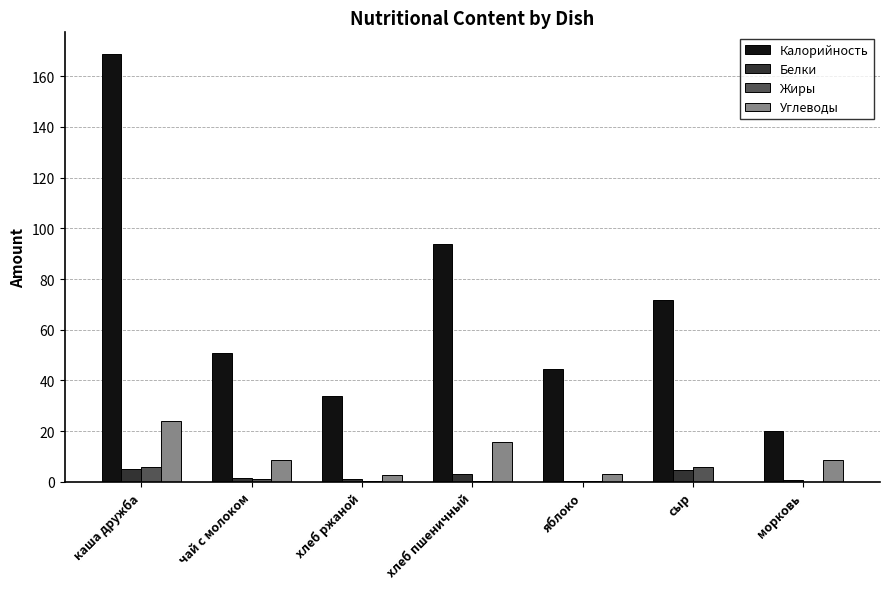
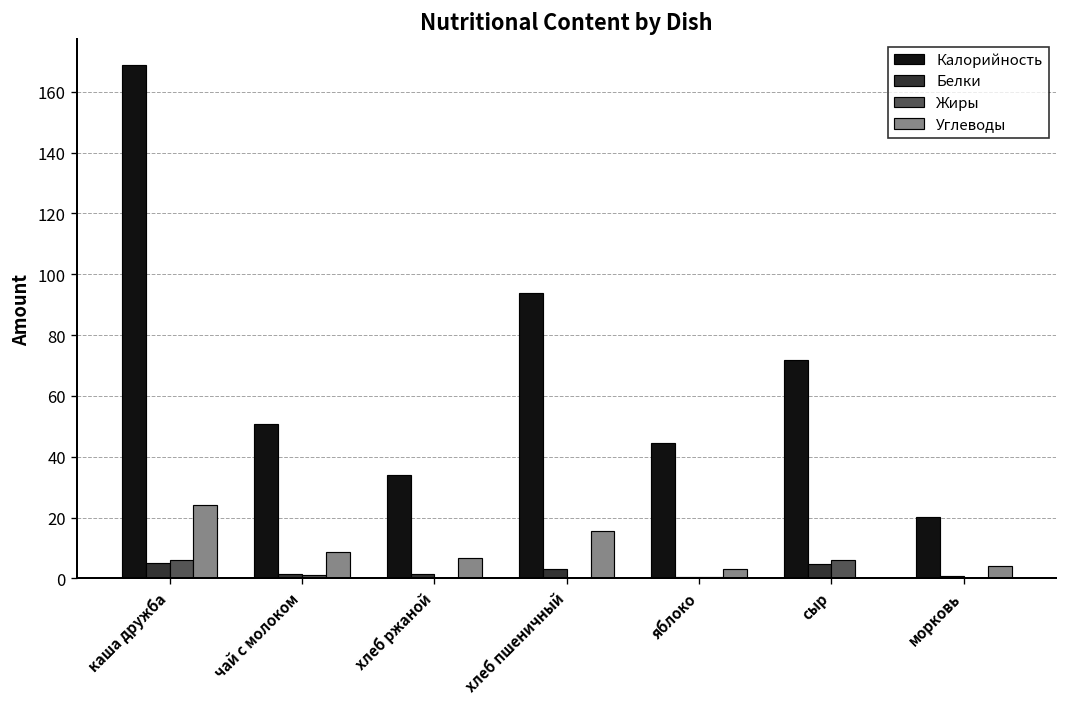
Углеводы, хлеб ржаной: 3 -> 7
Углеводы, морковь: 9 -> 4
